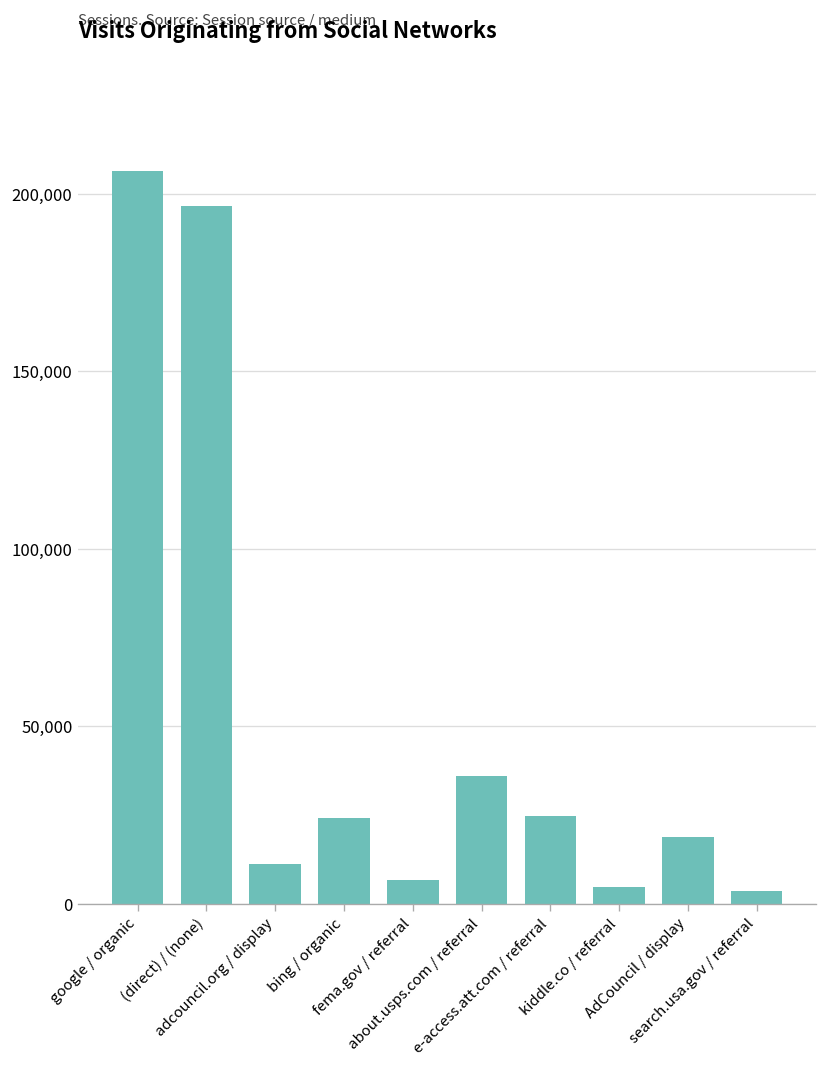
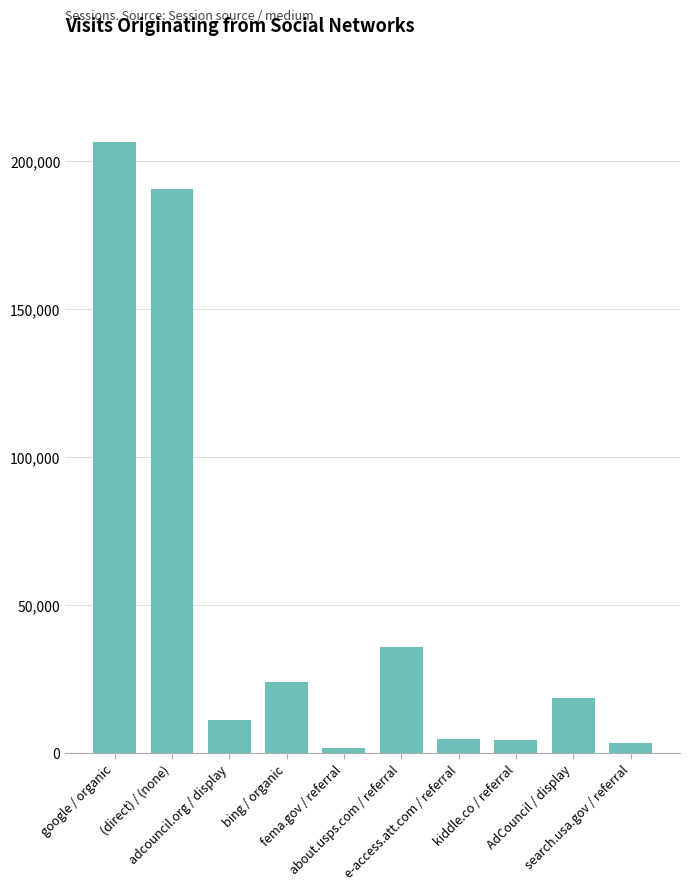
(direct) / (none): 197,000 -> 191,000
fema.gov / referral: 7,000 -> 2,000
e-access.att.com / referral: 25,000 -> 5,000
